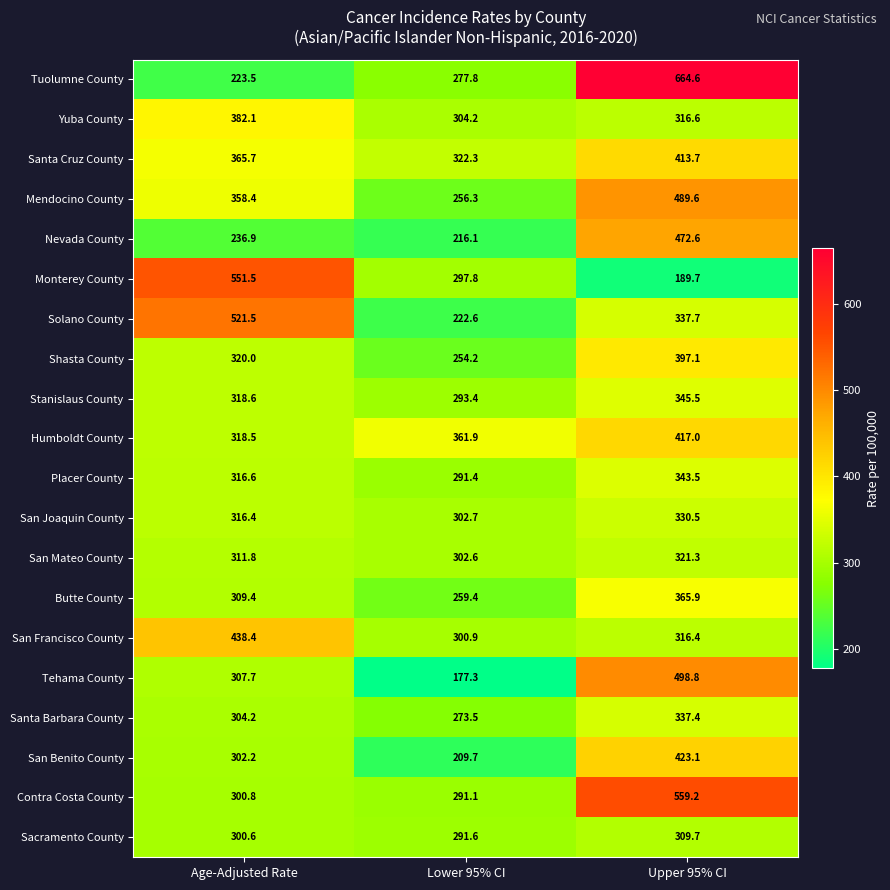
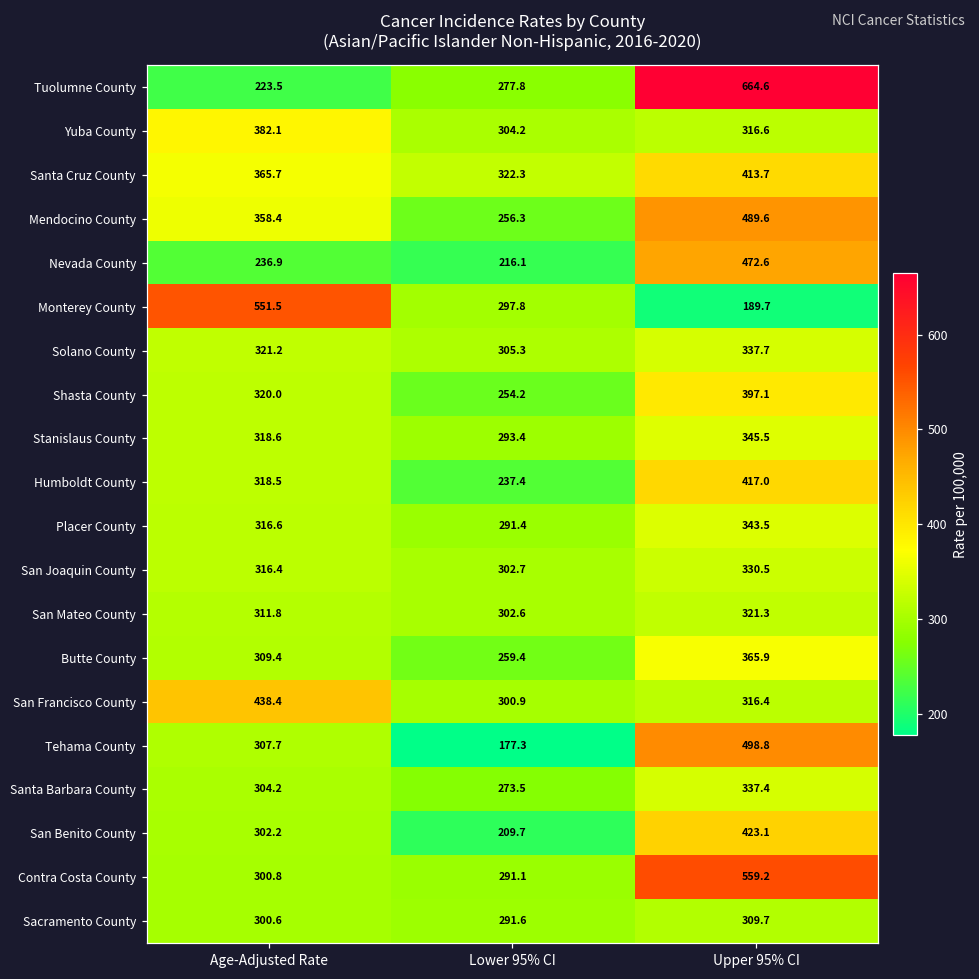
Solano County, Age-Adjusted Rate: 521.5 -> 321.2
Solano County, Lower 95% CI: 222.6 -> 305.3
Humboldt County, Lower 95% CI: 361.9 -> 237.4
